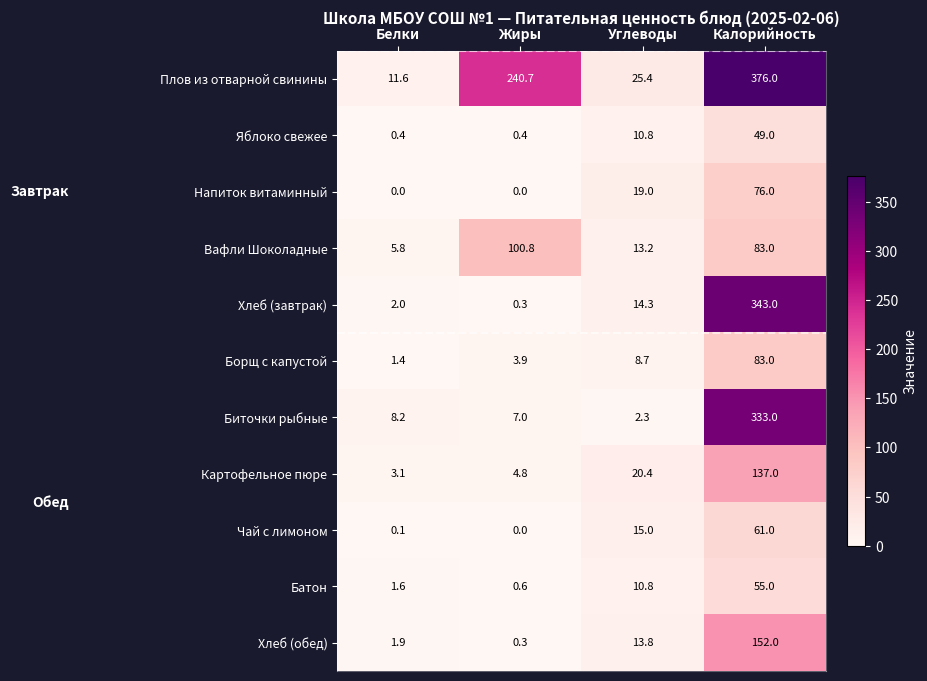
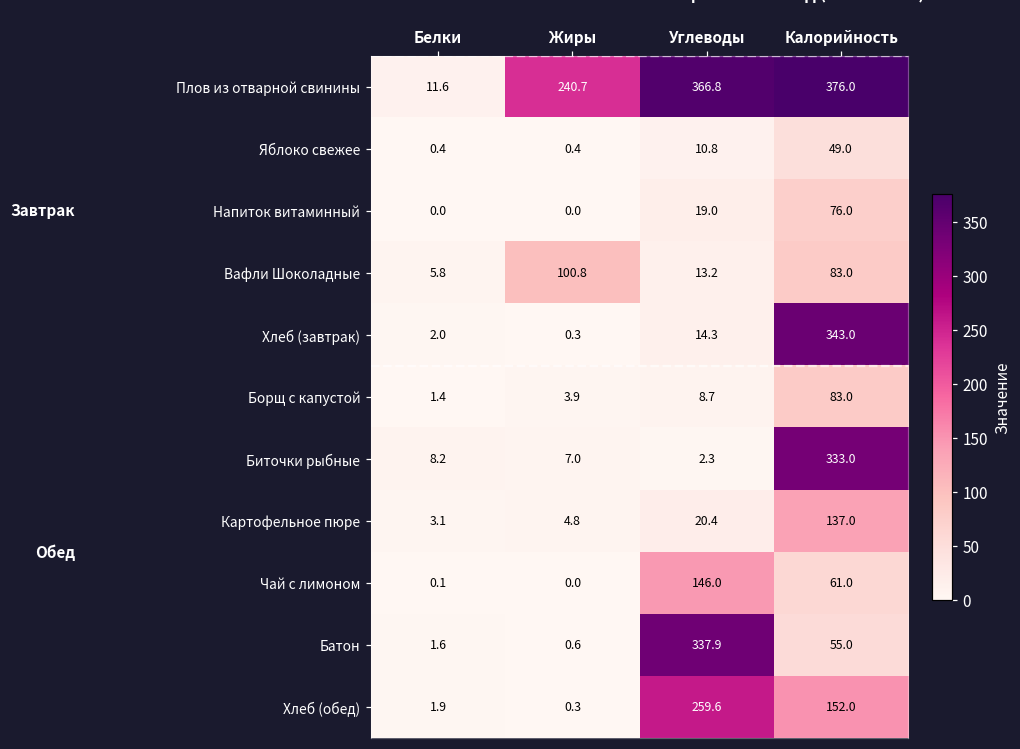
Плов из отварной свинины, Углеводы: 25.4 -> 366.8
Чай с лимоном, Углеводы: 15.0 -> 146.0
Батон, Углеводы: 10.8 -> 337.9
Хлеб (обед), Углеводы: 13.8 -> 259.6
